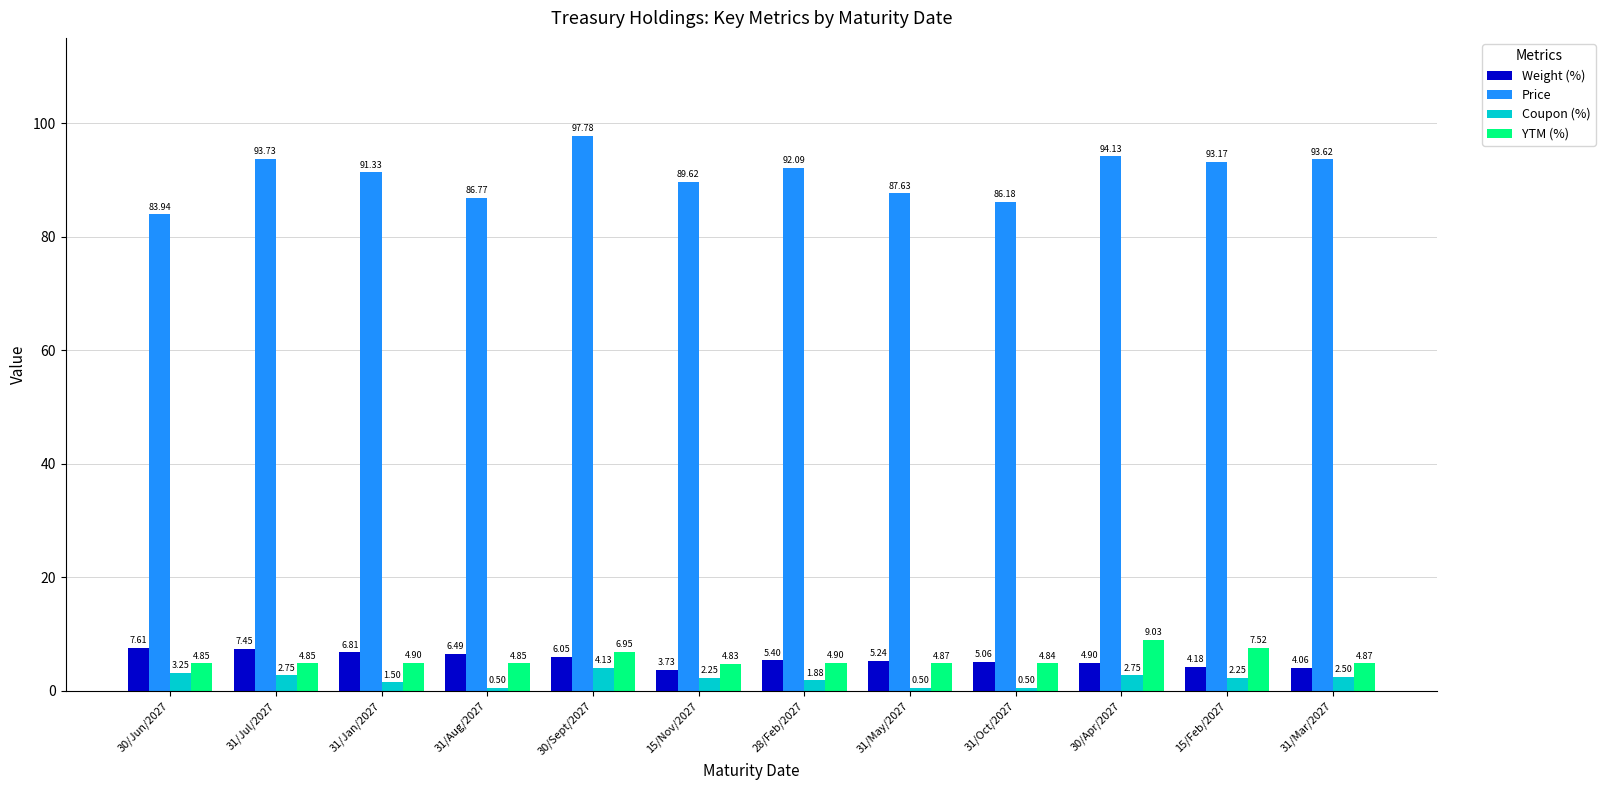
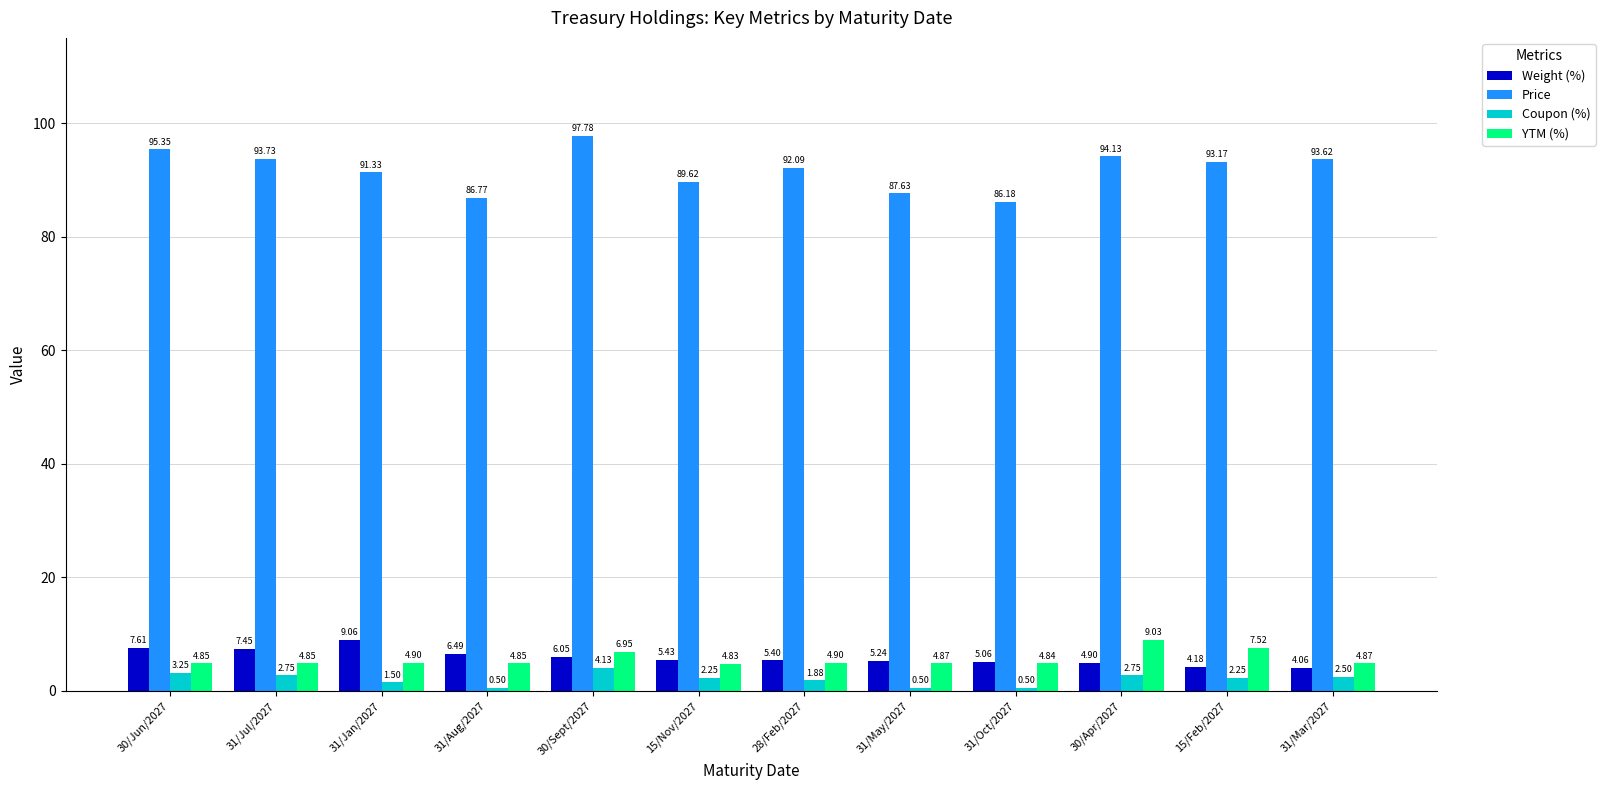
Price, 30/Jun/2027: 83.94 -> 95.35
Weight (%), 31/Jan/2027: 6.81 -> 9.06
Weight (%), 15/Nov/2027: 3.73 -> 5.43
